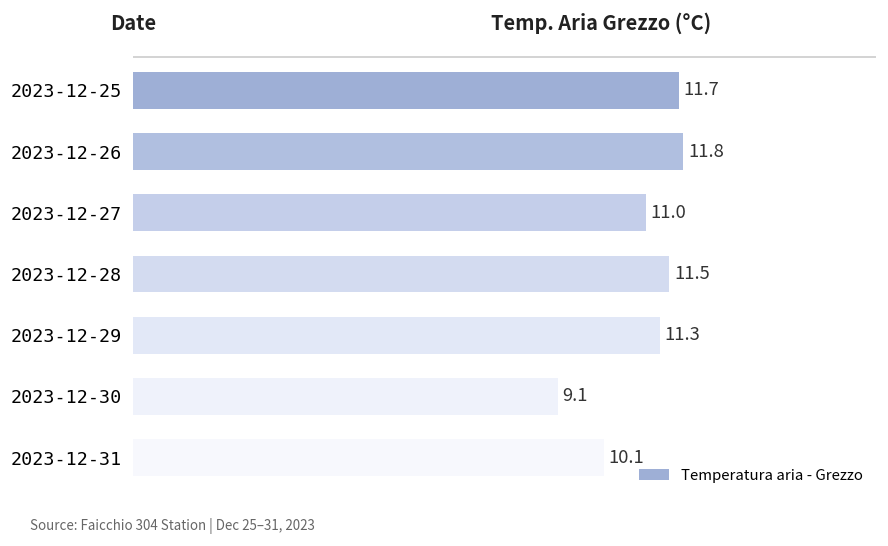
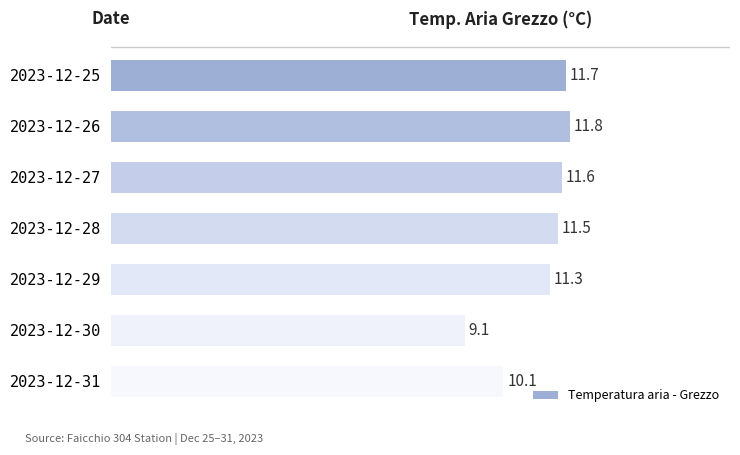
2023-12-27: 11.0 -> 11.6
